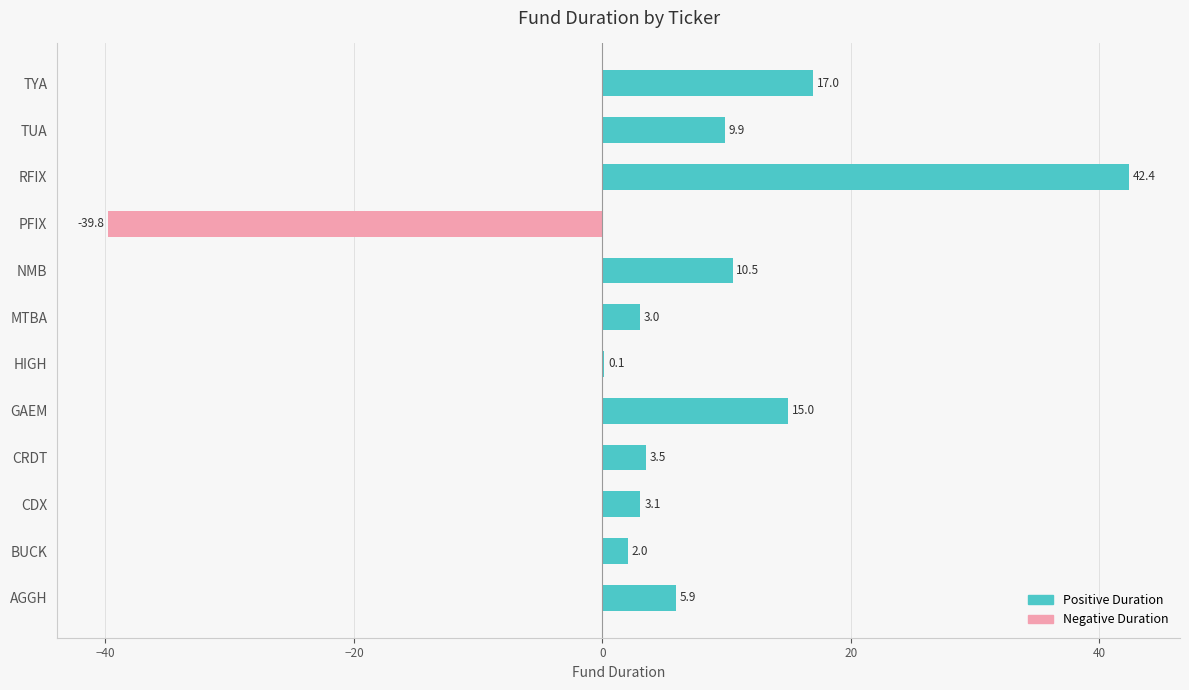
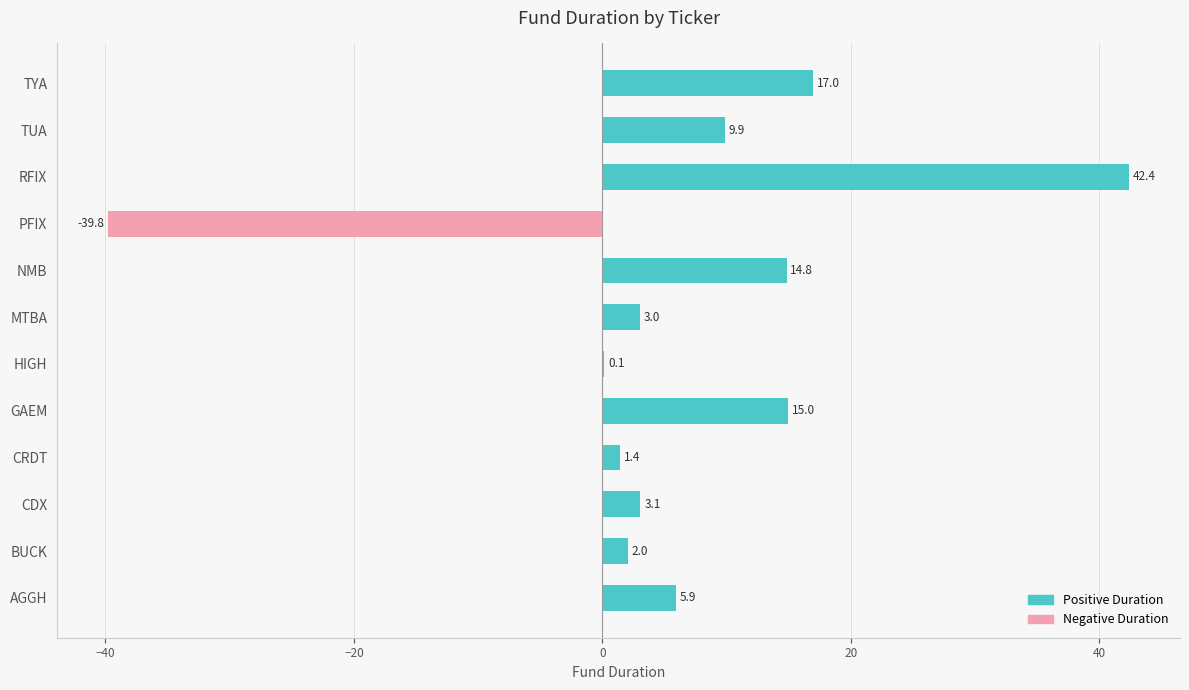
NMB: 10.5 -> 14.8
CRDT: 3.5 -> 1.4
